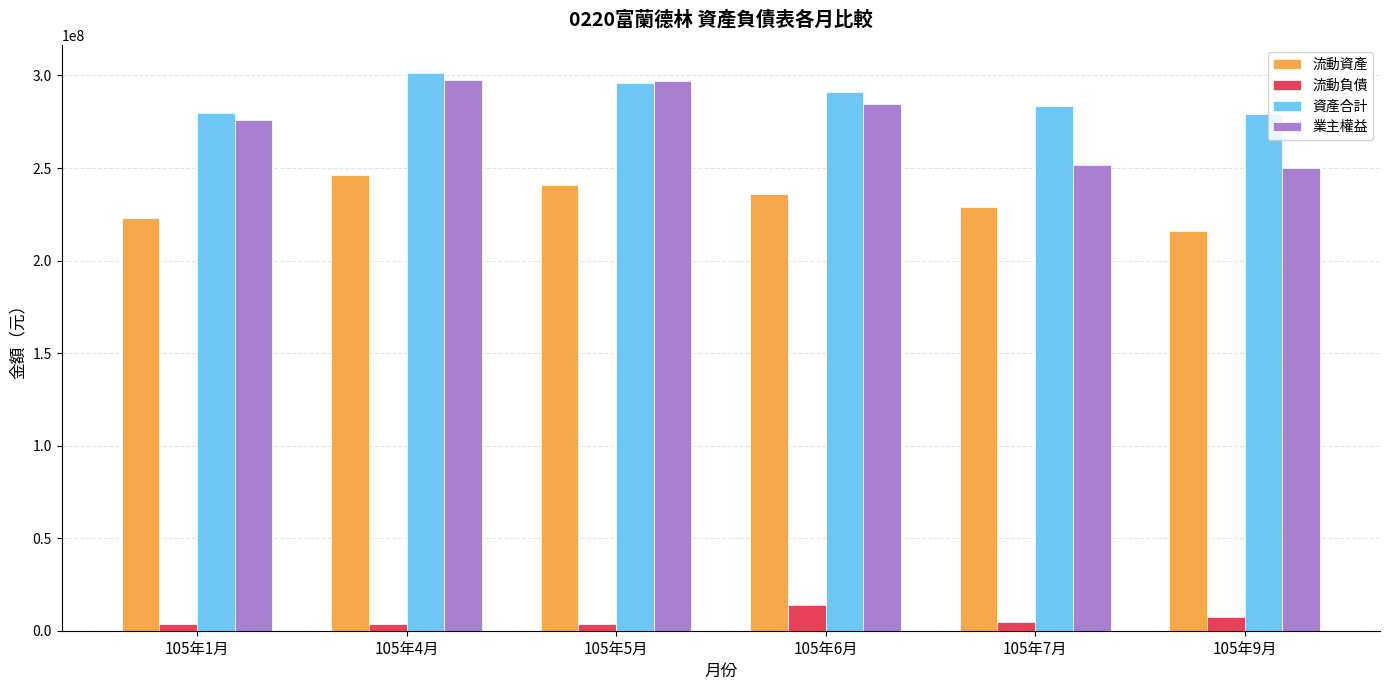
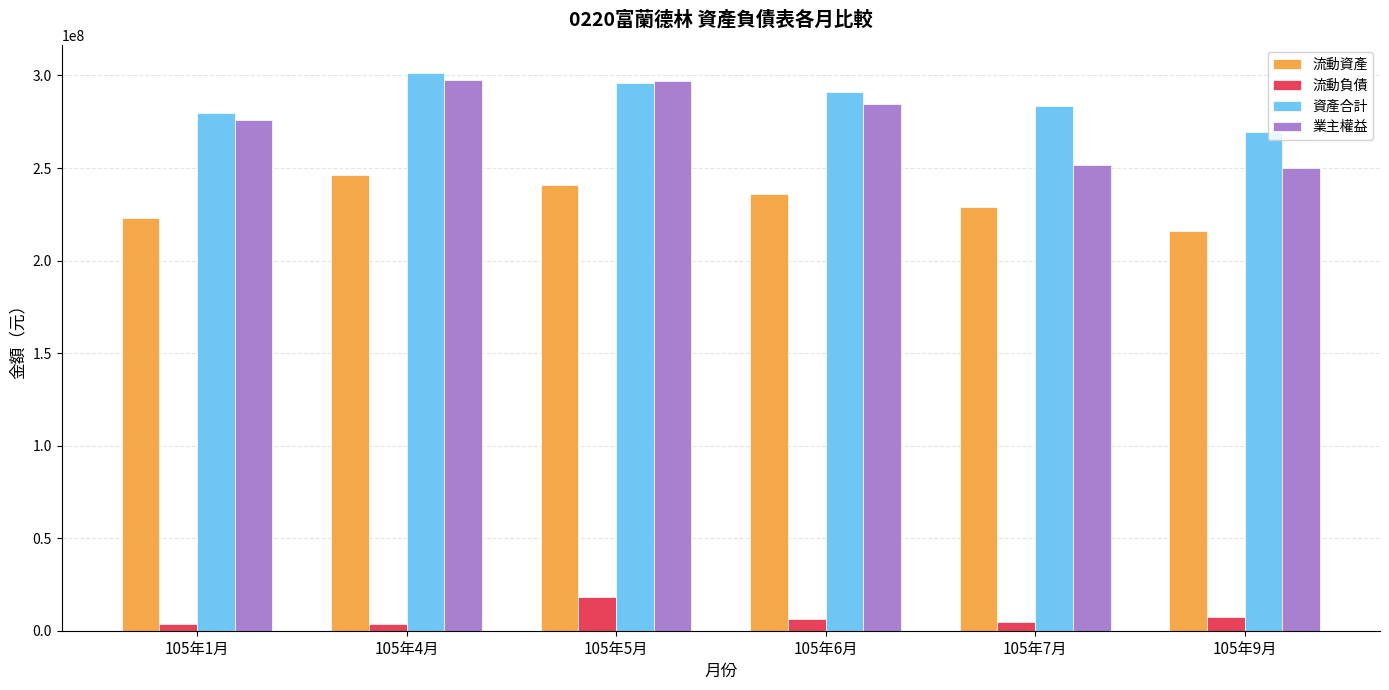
流動負債, 105年5月: 4000000 -> 18000000
流動負債, 105年6月: 14000000 -> 6000000
資產合計, 105年9月: 279000000 -> 269000000
